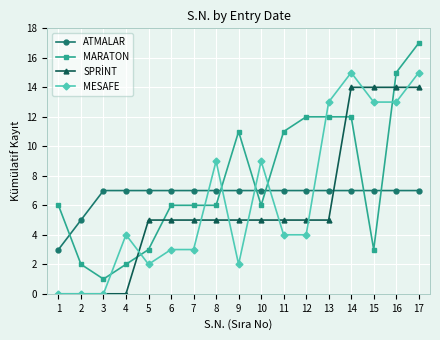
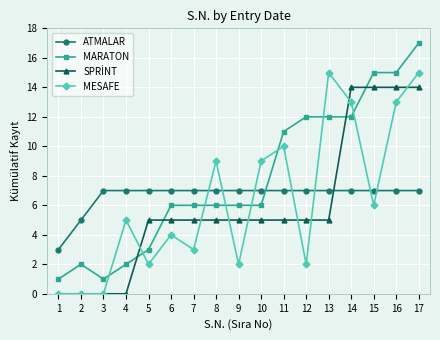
MARATON, 1: 6 -> 1
MESAFE, 4: 4 -> 5
MESAFE, 6: 3 -> 4
MARATON, 9: 11 -> 6
MESAFE, 11: 4 -> 10
MESAFE, 12: 4 -> 2
MESAFE, 13: 13 -> 15
MESAFE, 14: 15 -> 13
MARATON, 15: 3 -> 15
MESAFE, 15: 13 -> 6
